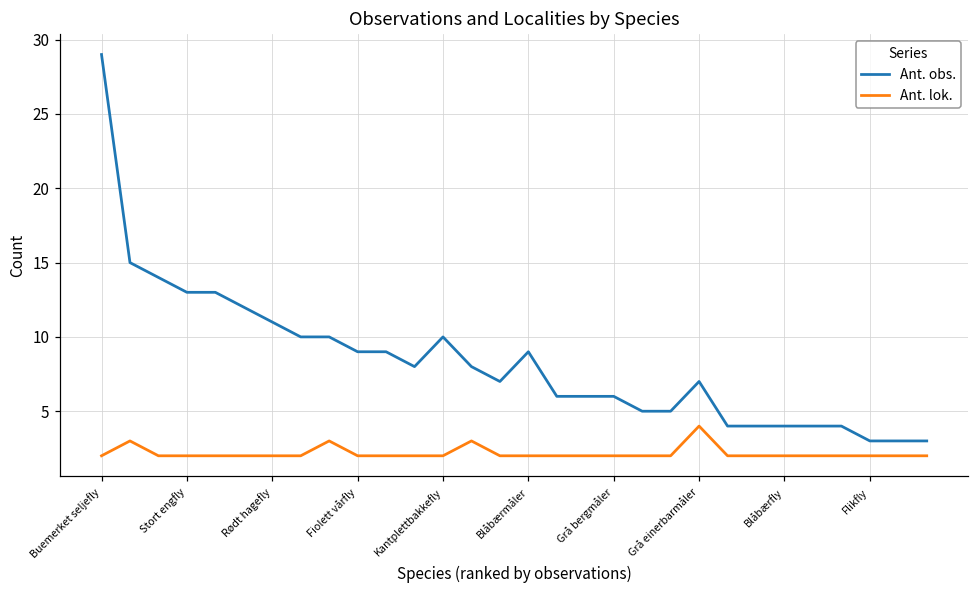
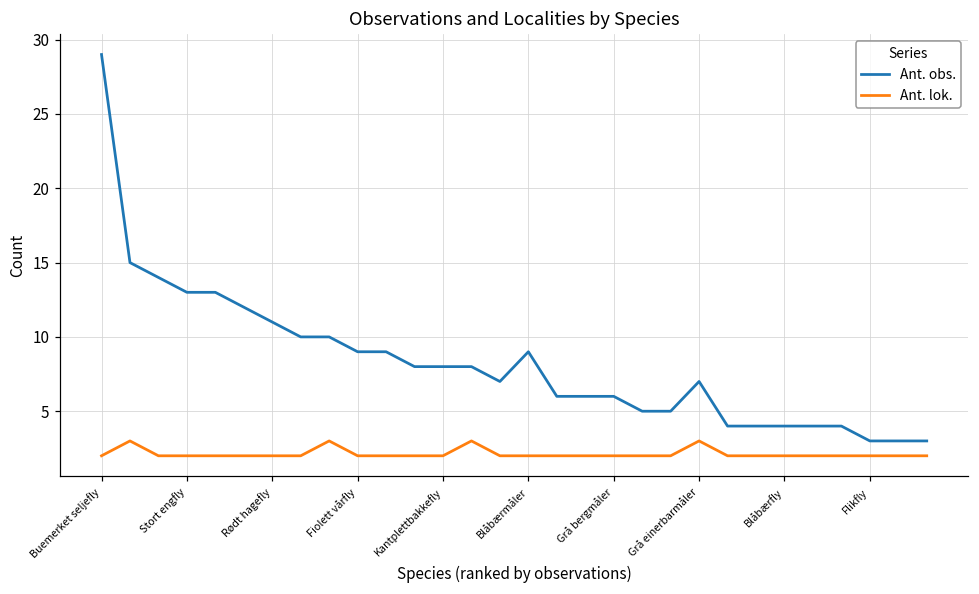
Ant. obs., Kantplettbakkefly: 10 -> 8
Ant. lok., Grå einerbarmåler: 4 -> 3
